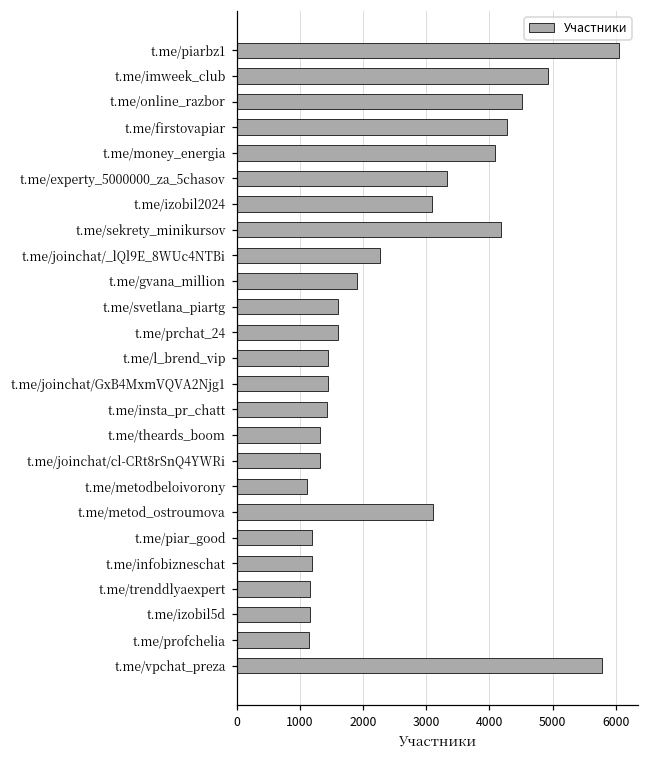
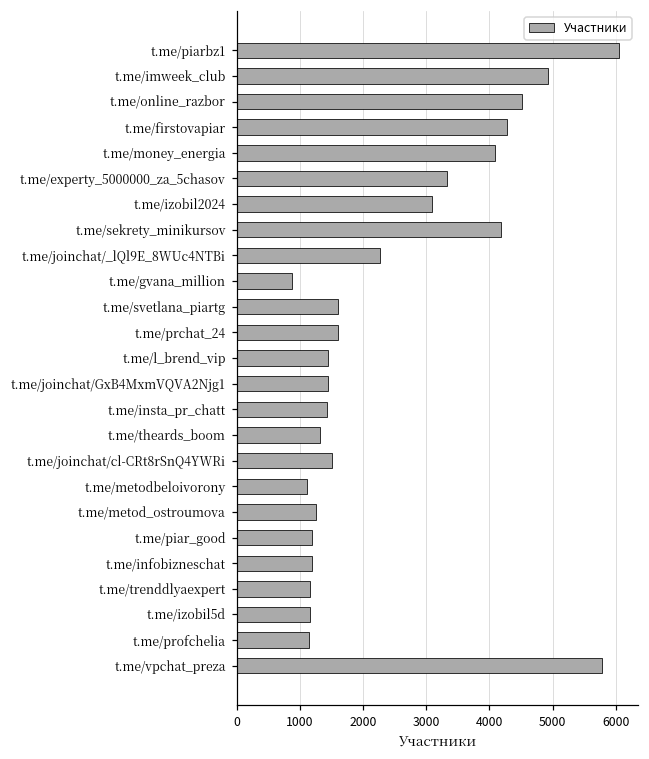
t.me/gvana_million: 1900 -> 900
t.me/joinchat/cl-CRt8rSnQ4YWRi: 1300 -> 1500
t.me/metod_ostroumova: 3100 -> 1300
